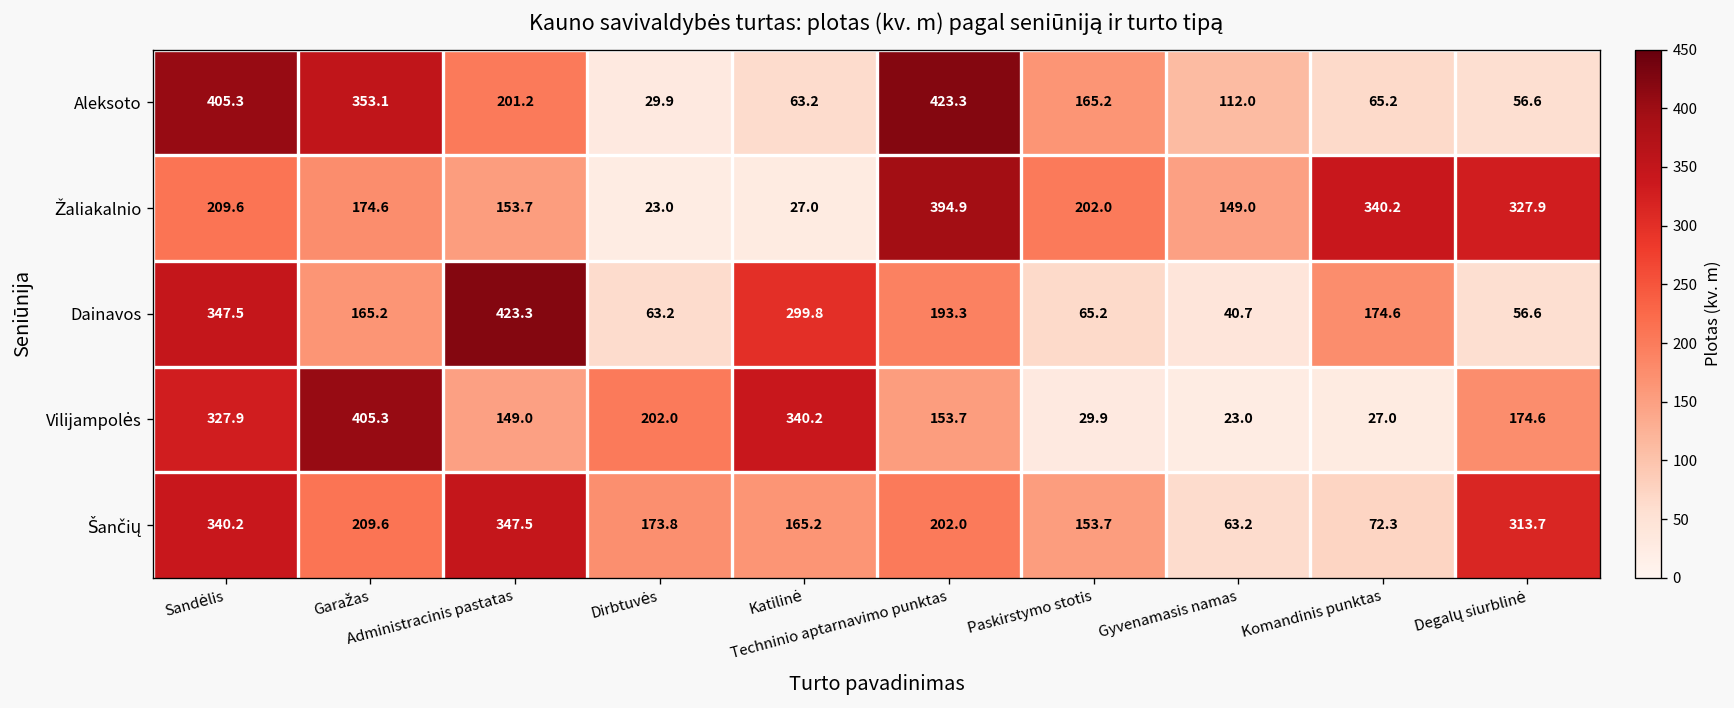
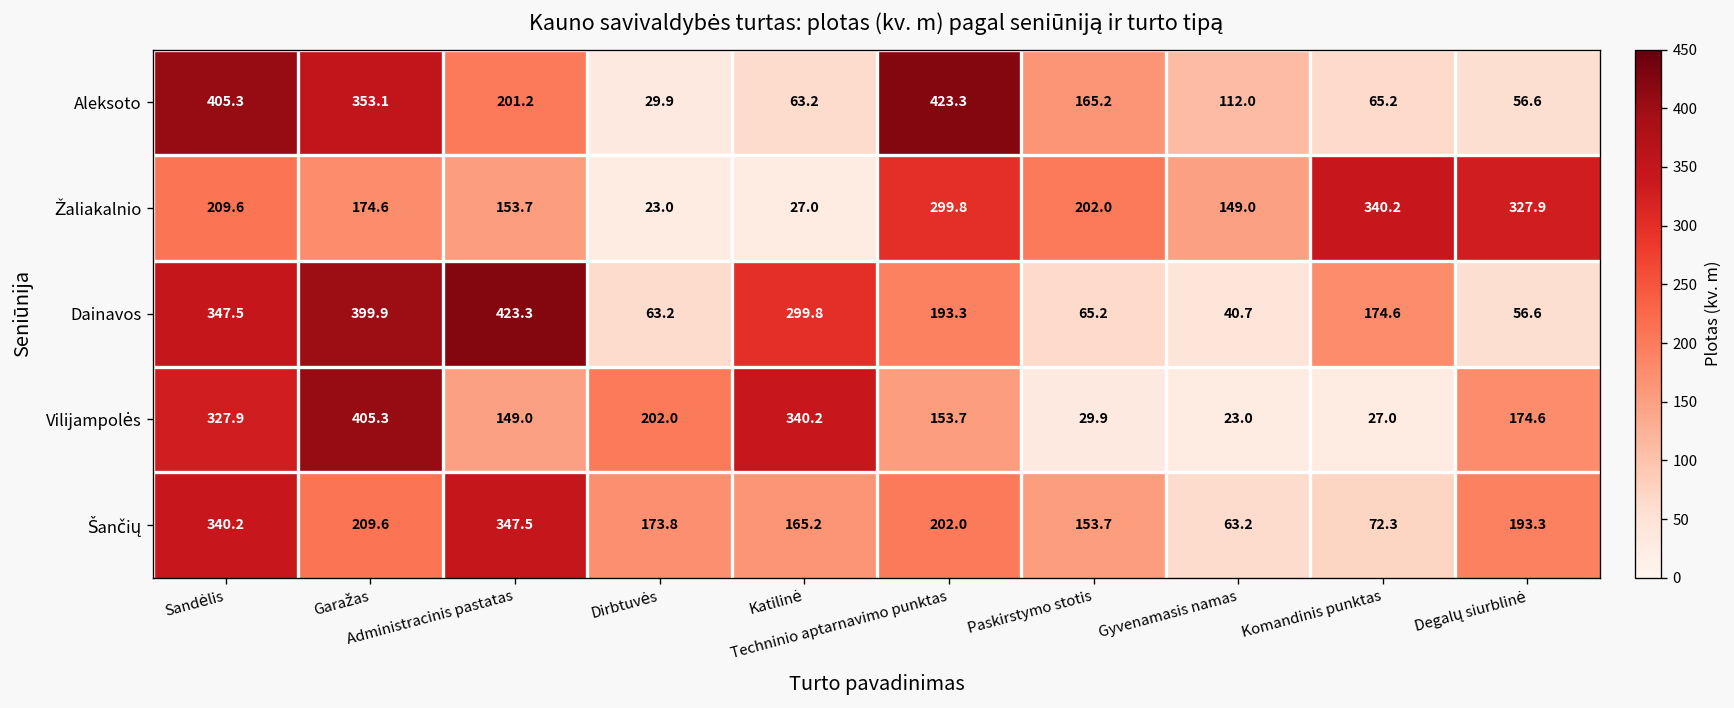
Žaliakalnio, Techninio aptarnavimo punktas: 394.9 -> 299.8
Dainavos, Garažas: 165.2 -> 399.9
Šančių, Degalų siurblinė: 313.7 -> 193.3
